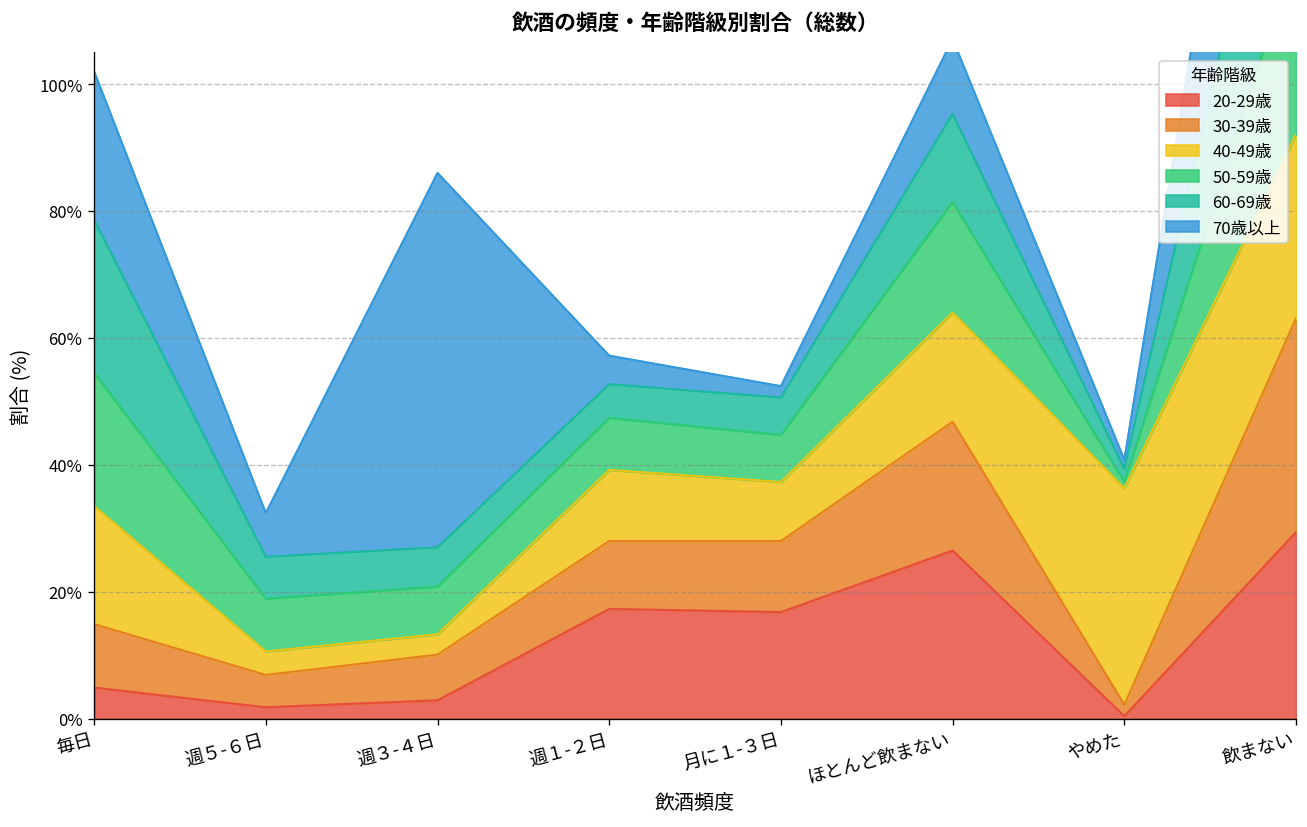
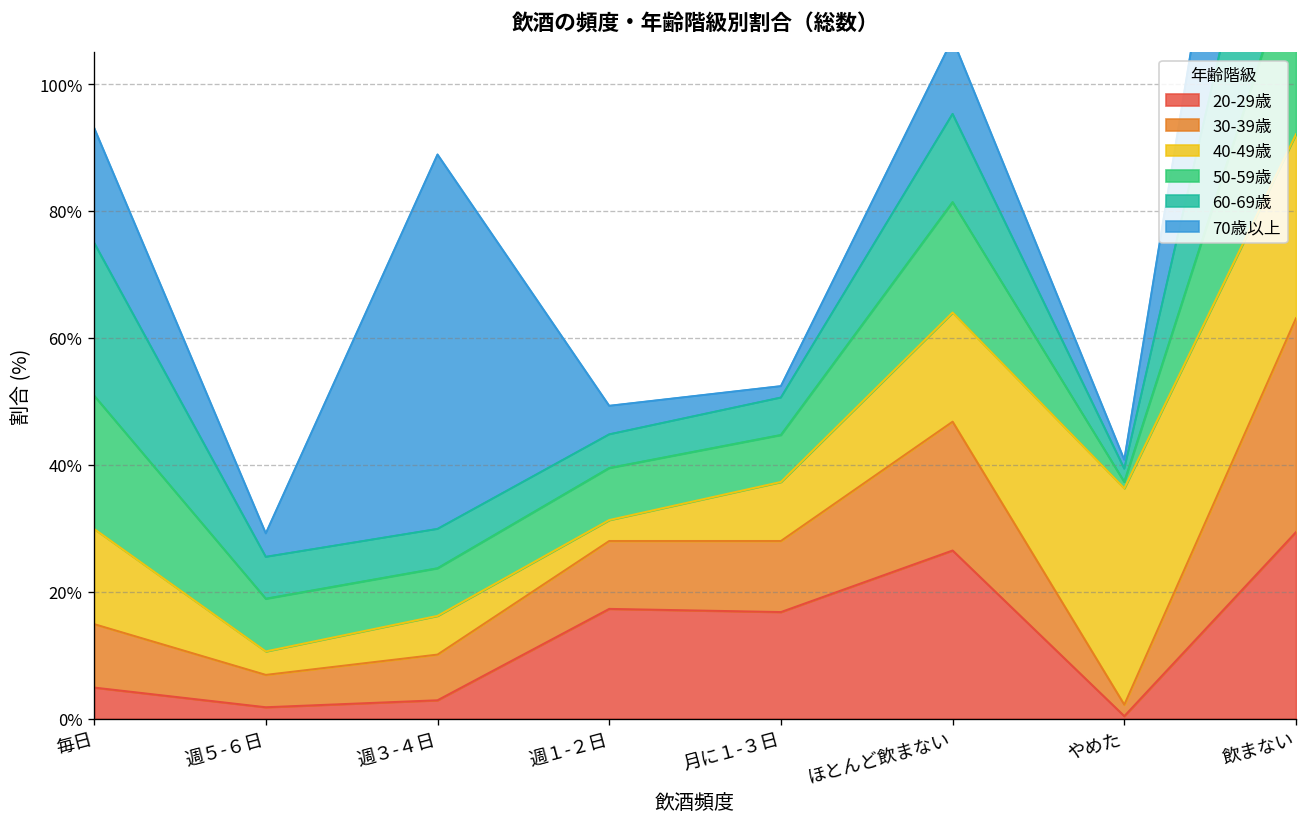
40-49歳, 毎日: 19% -> 15%
70歳以上, 毎日: 23% -> 18%
70歳以上, 週５-６日: 7% -> 4%
40-49歳, 週３-４日: 3% -> 6%
40-49歳, 週１-２日: 11% -> 3%
